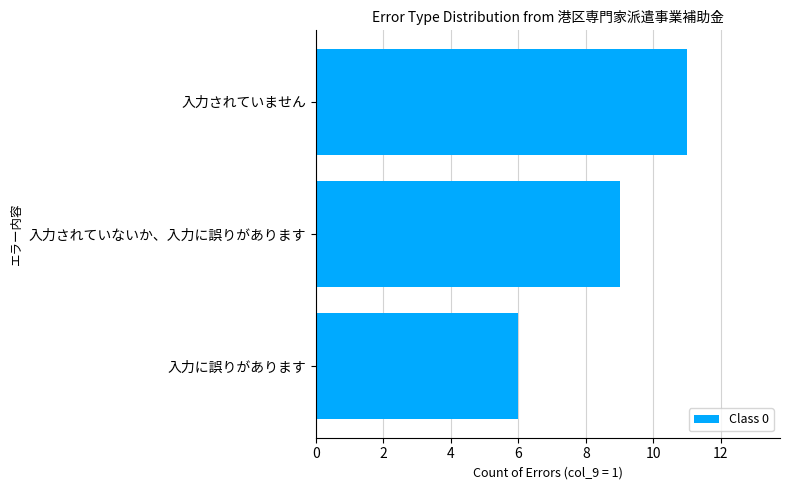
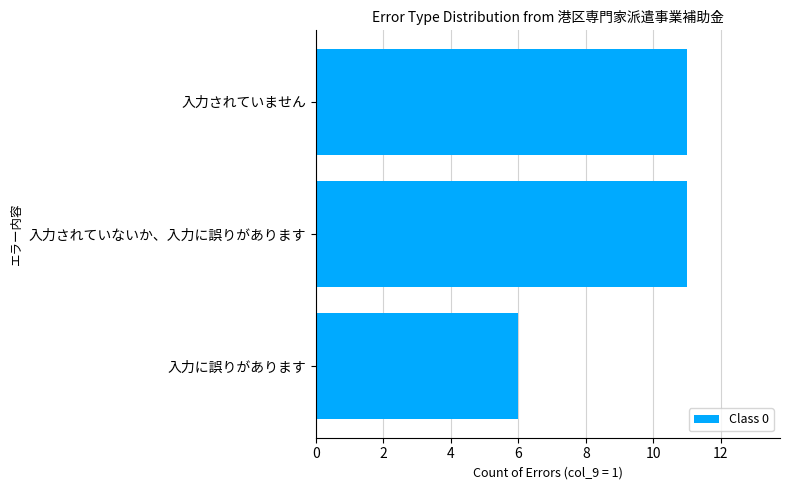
入力されていないか、入力に誤りがあります: 9 -> 11
